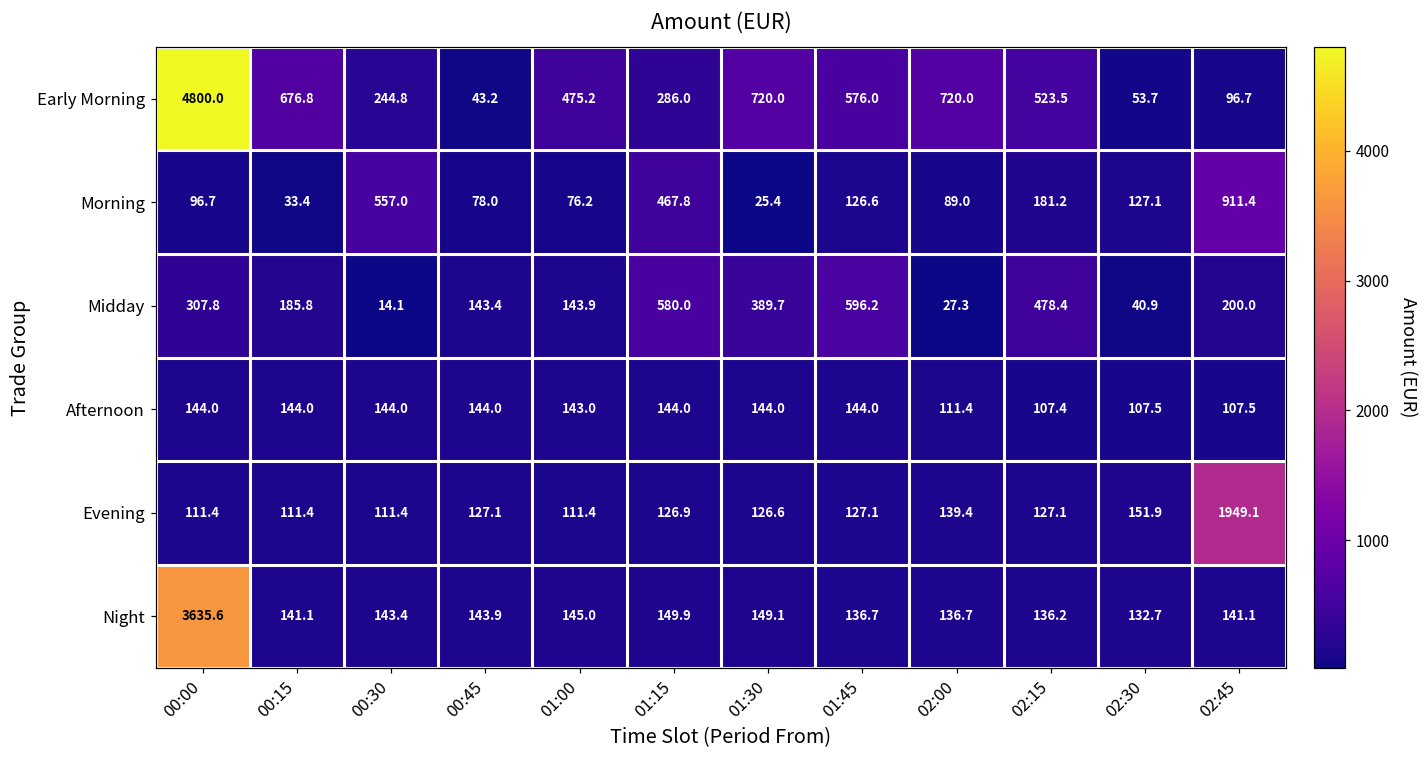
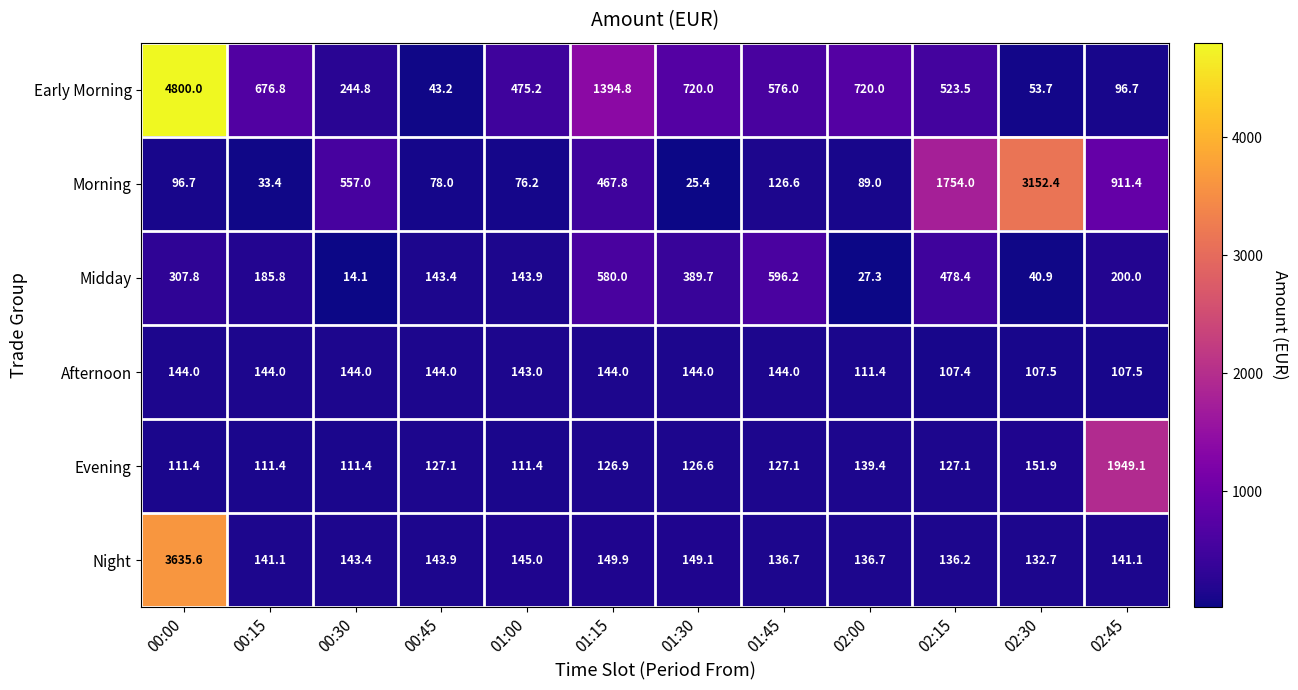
Early Morning, 01:15: 286.0 -> 1394.8
Morning, 02:15: 181.2 -> 1754.0
Morning, 02:30: 127.1 -> 3152.4
